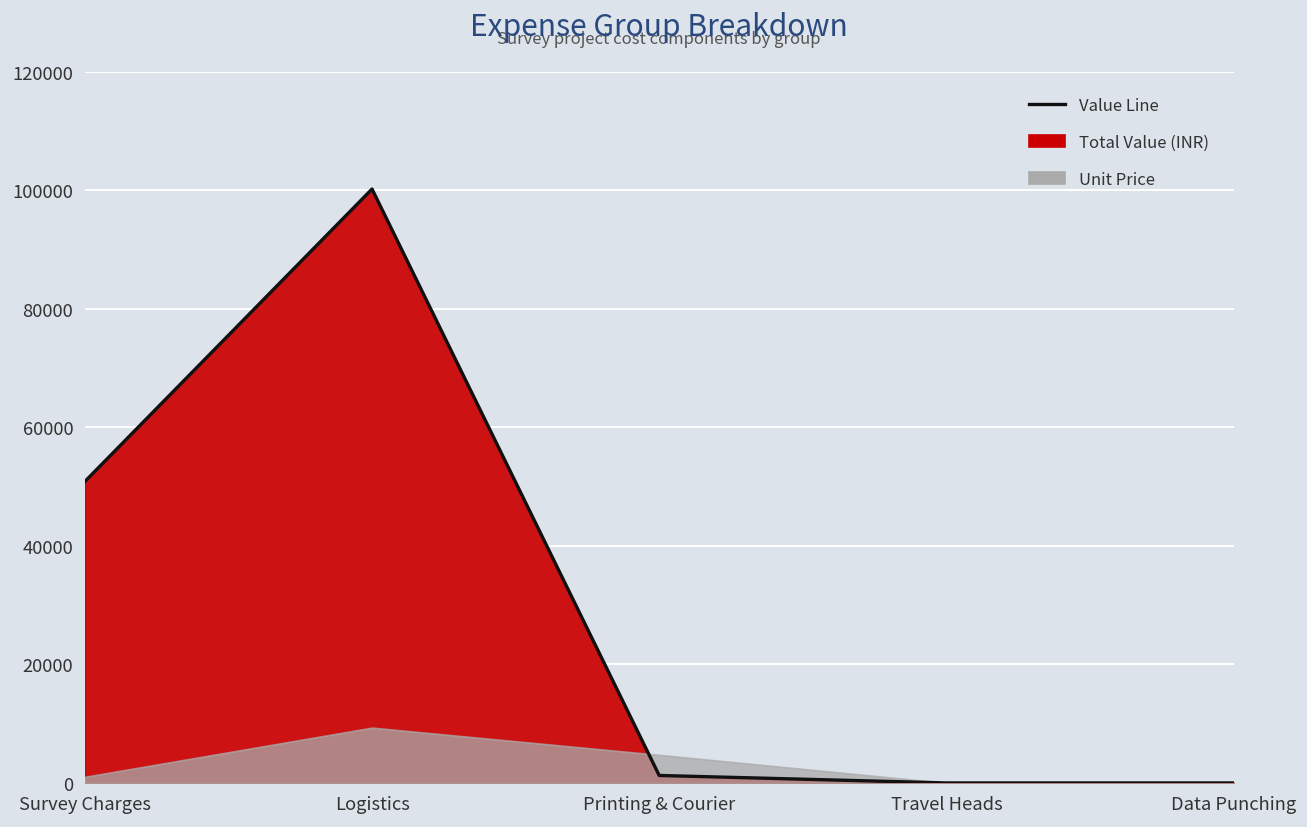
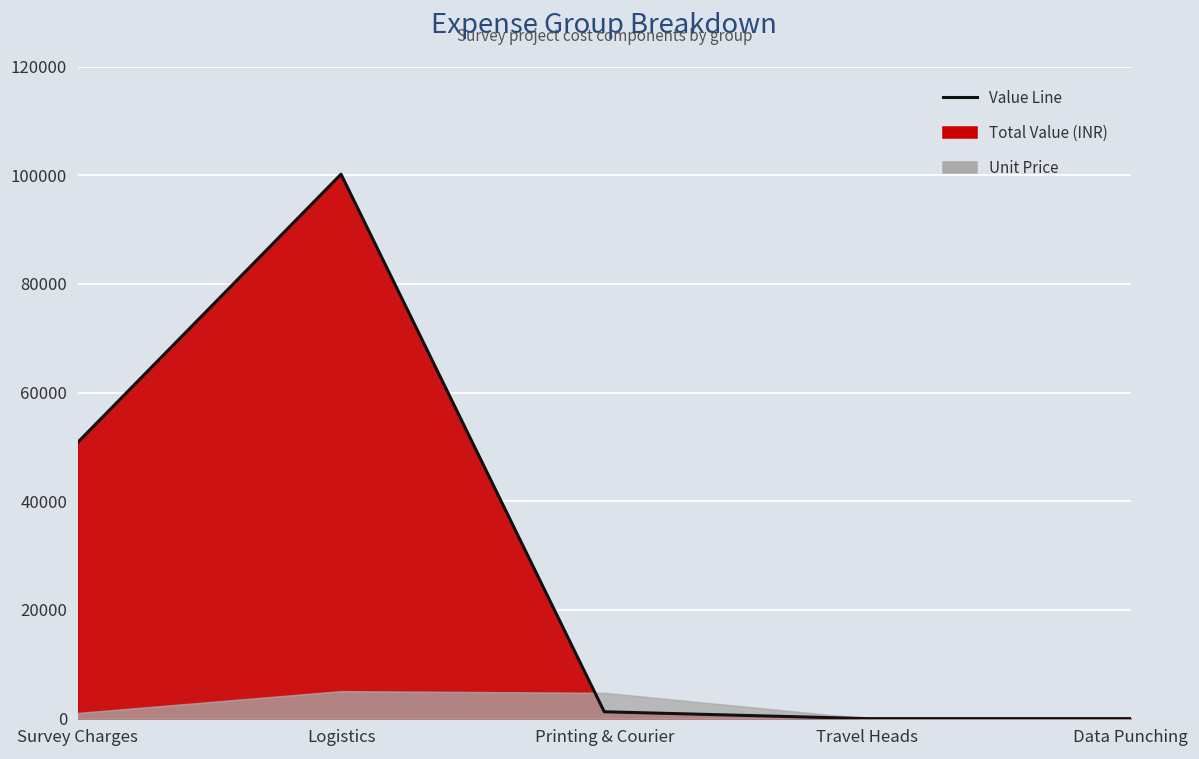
Unit Price, Logistics: 9000 -> 5000
